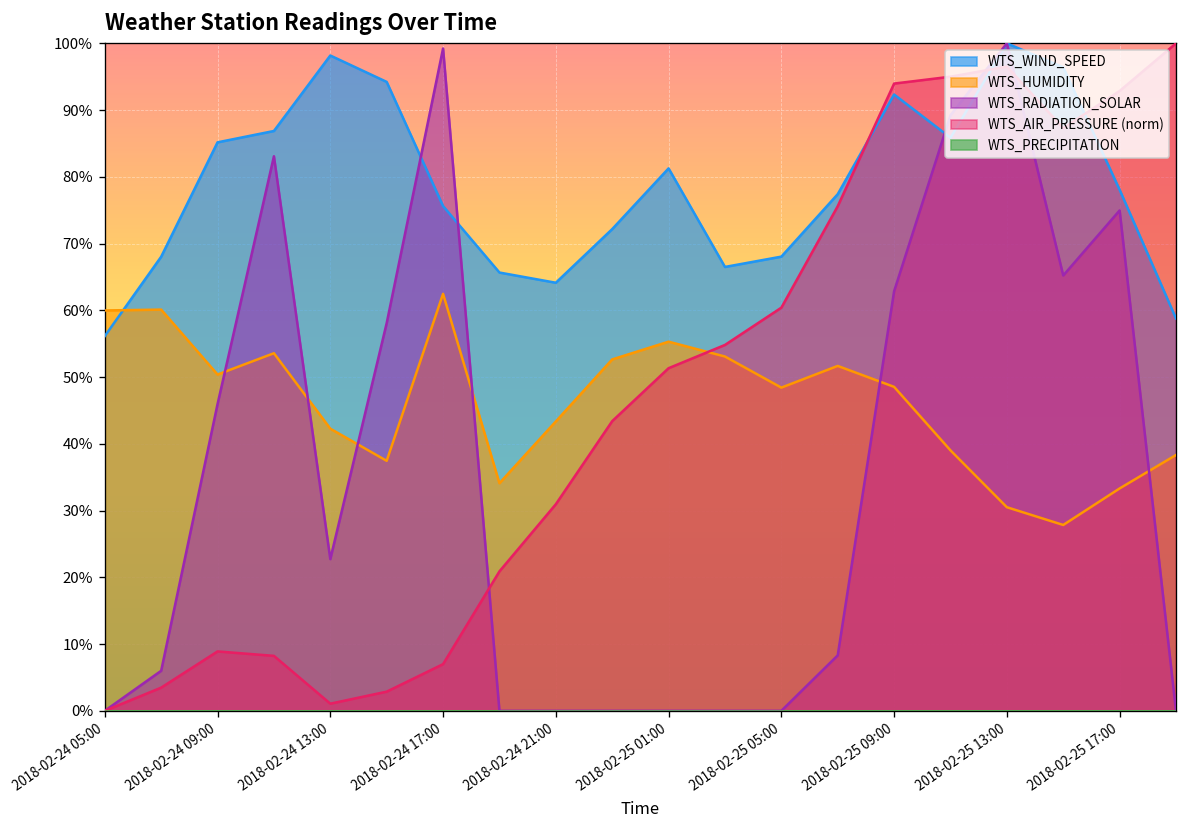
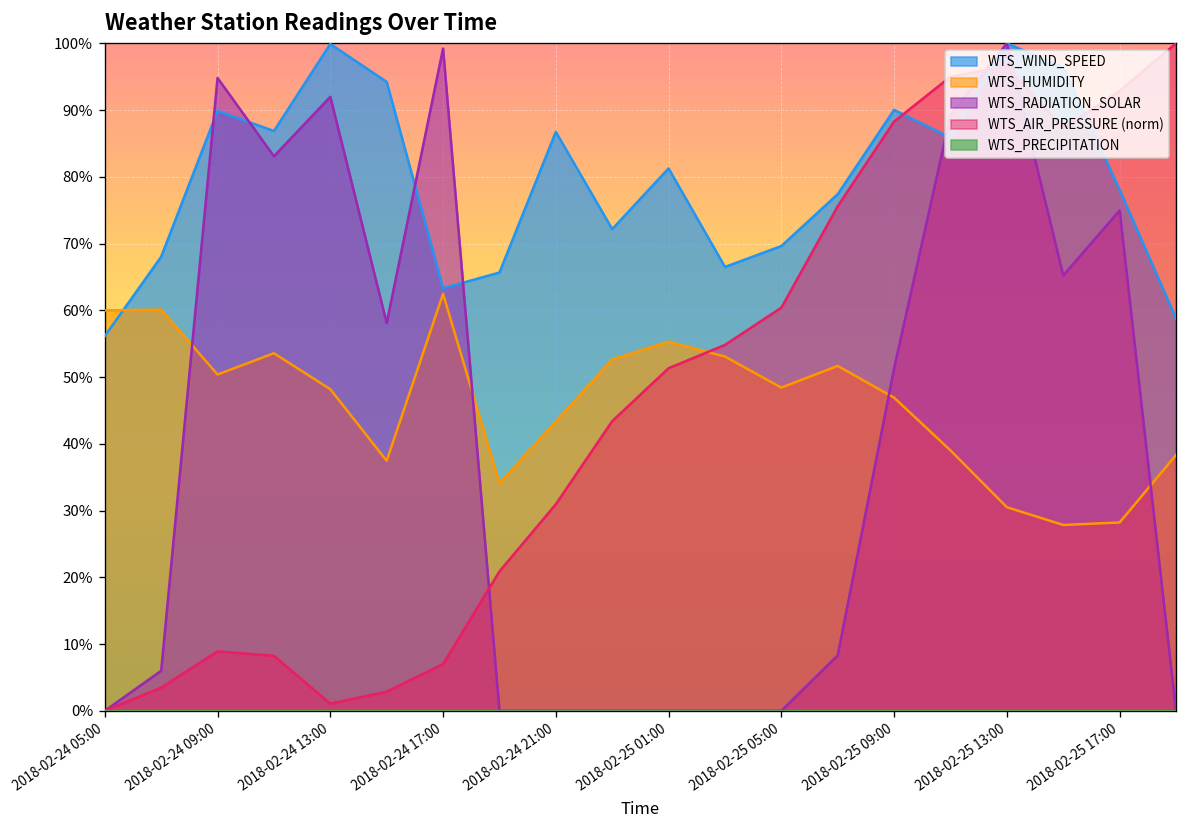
WTS_WIND_SPEED, 2018-02-24 09:00: 85% -> 90%
WTS_RADIATION_SOLAR, 2018-02-24 09:00: 46% -> 95%
WTS_WIND_SPEED, 2018-02-24 13:00: 98% -> 100%
WTS_HUMIDITY, 2018-02-24 13:00: 42% -> 48%
WTS_RADIATION_SOLAR, 2018-02-24 13:00: 23% -> 92%
WTS_WIND_SPEED, 2018-02-24 17:00: 76% -> 63%
WTS_WIND_SPEED, 2018-02-24 21:00: 64% -> 87%
WTS_WIND_SPEED, 2018-02-25 05:00: 68% -> 70%
WTS_WIND_SPEED, 2018-02-25 09:00: 92% -> 90%
WTS_HUMIDITY, 2018-02-25 09:00: 49% -> 47%
WTS_RADIATION_SOLAR, 2018-02-25 09:00: 63% -> 51%
WTS_AIR_PRESSURE (norm), 2018-02-25 09:00: 94% -> 88%
WTS_HUMIDITY, 2018-02-25 17:00: 33% -> 28%
